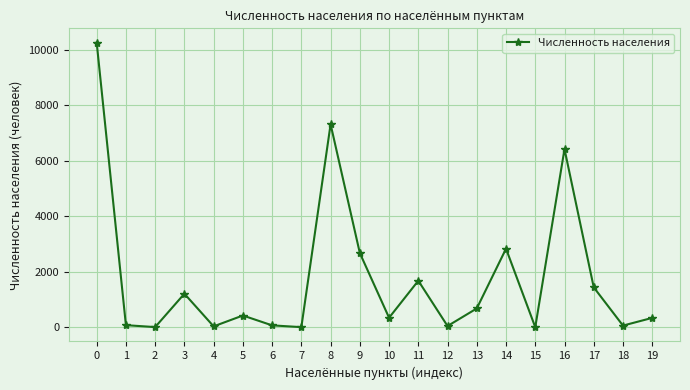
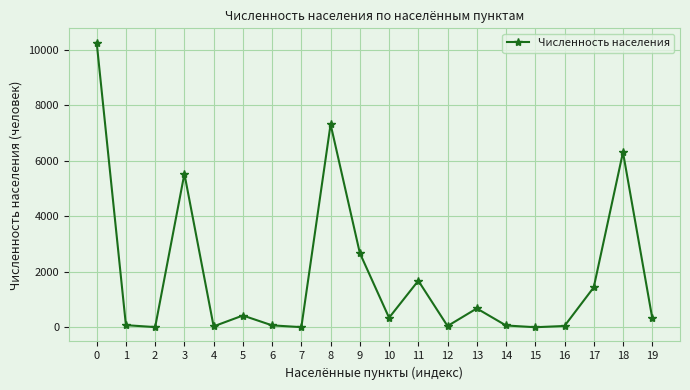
3: 1200 -> 5500
14: 2800 -> 100
16: 6400 -> 100
18: 100 -> 6300
